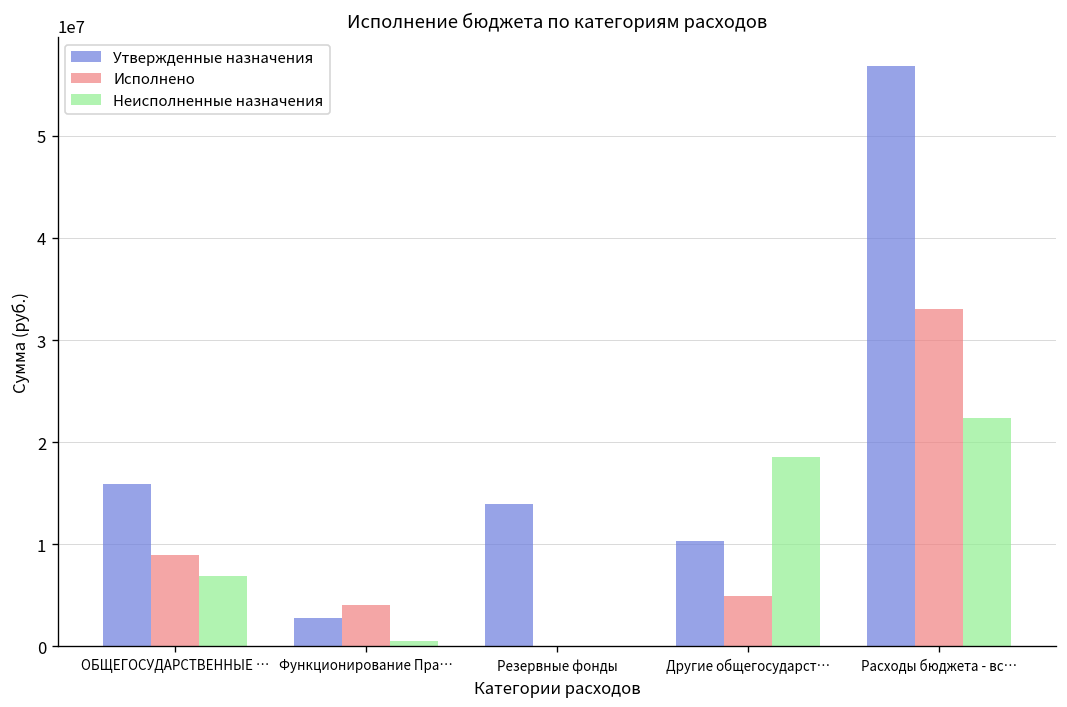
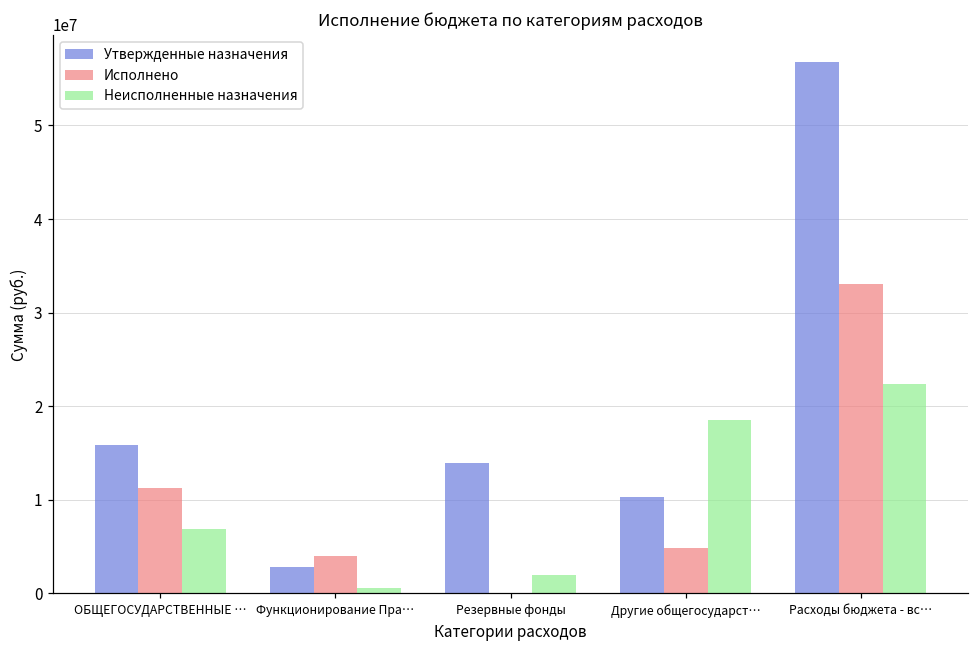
Исполнено, ОБЩЕГОСУДАРСТВЕННЫЕ …: 9000000 -> 11000000
Неисполненные назначения, Резервные фонды: 0 -> 2000000
